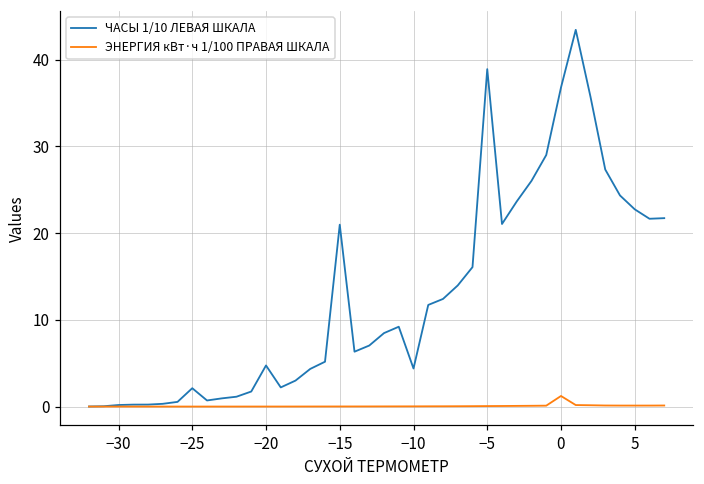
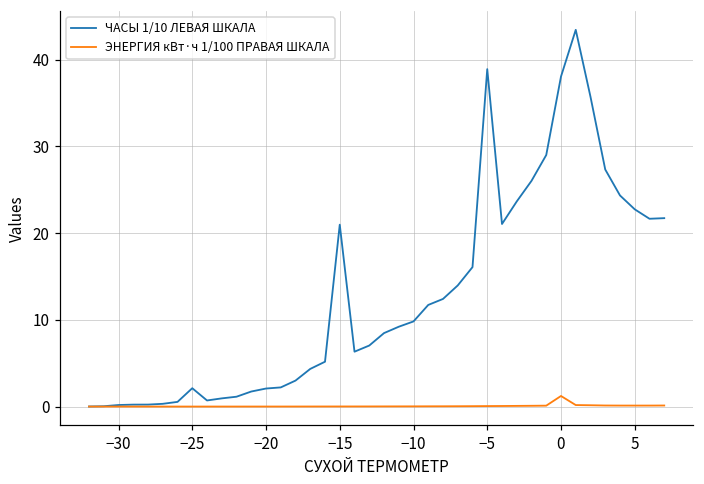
ЧАСЫ 1/10 ЛЕВАЯ ШКАЛА, −20: 5 -> 2
ЧАСЫ 1/10 ЛЕВАЯ ШКАЛА, −10: 4 -> 10
ЧАСЫ 1/10 ЛЕВАЯ ШКАЛА, 0: 37 -> 38
